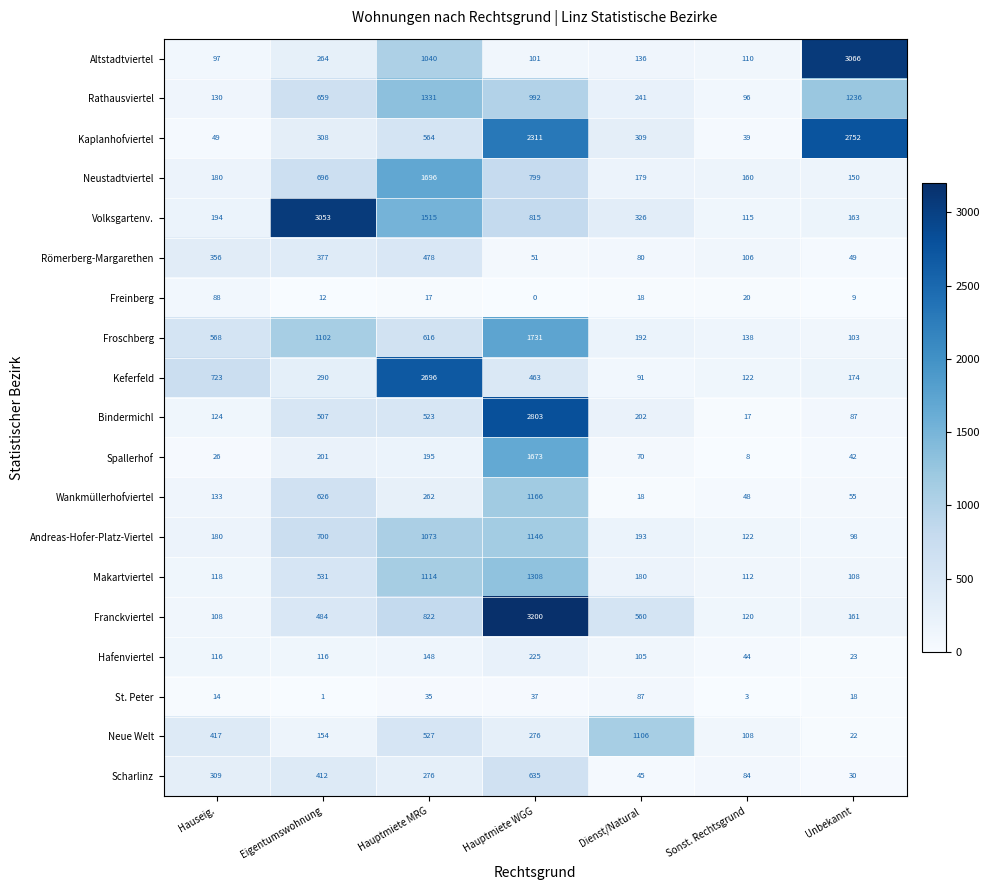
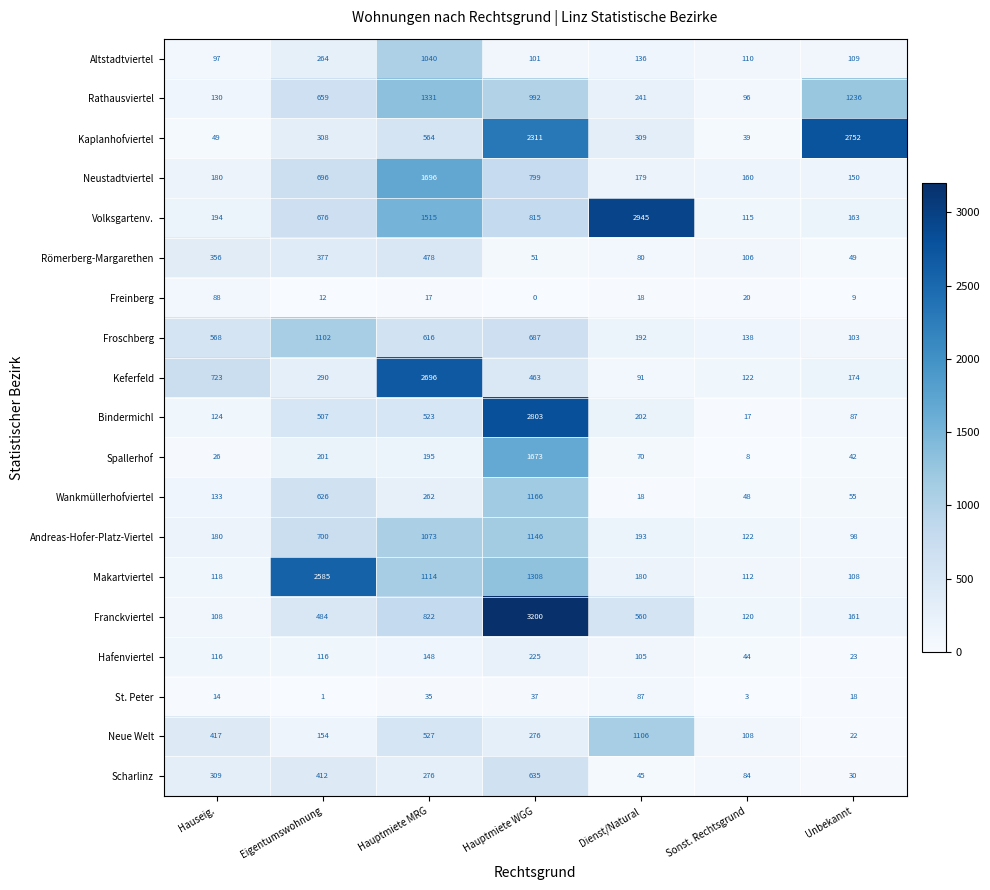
Altstadtviertel, Unbekannt: 3066 -> 109
Volksgartenv., Eigentumswohnung: 3053 -> 676
Volksgartenv., Dienst/Natural: 326 -> 2945
Froschberg, Hauptmiete WGG: 1731 -> 687
Makartviertel, Eigentumswohnung: 531 -> 2585
